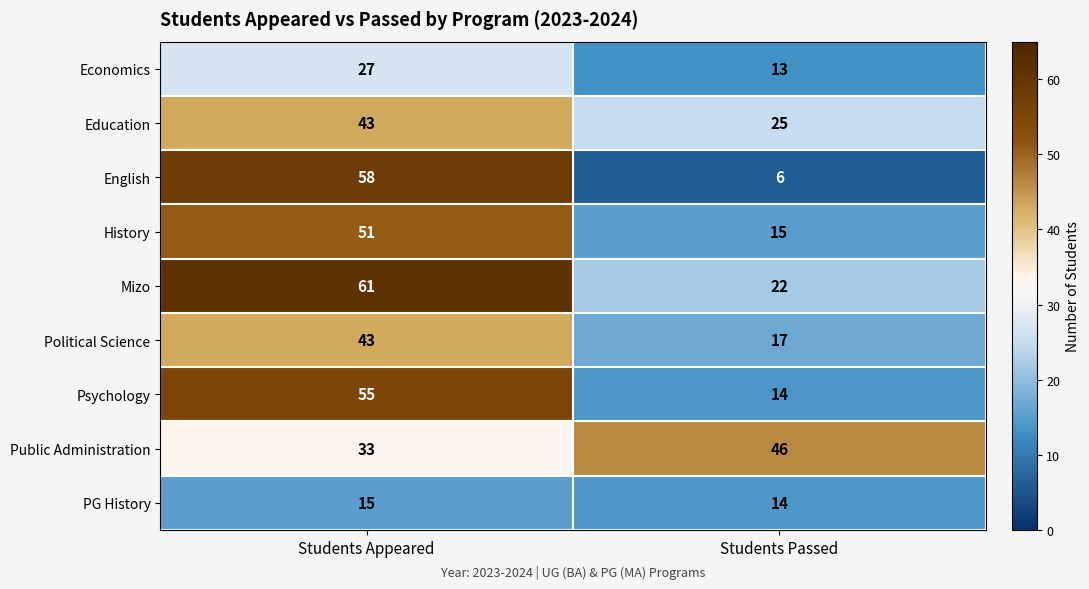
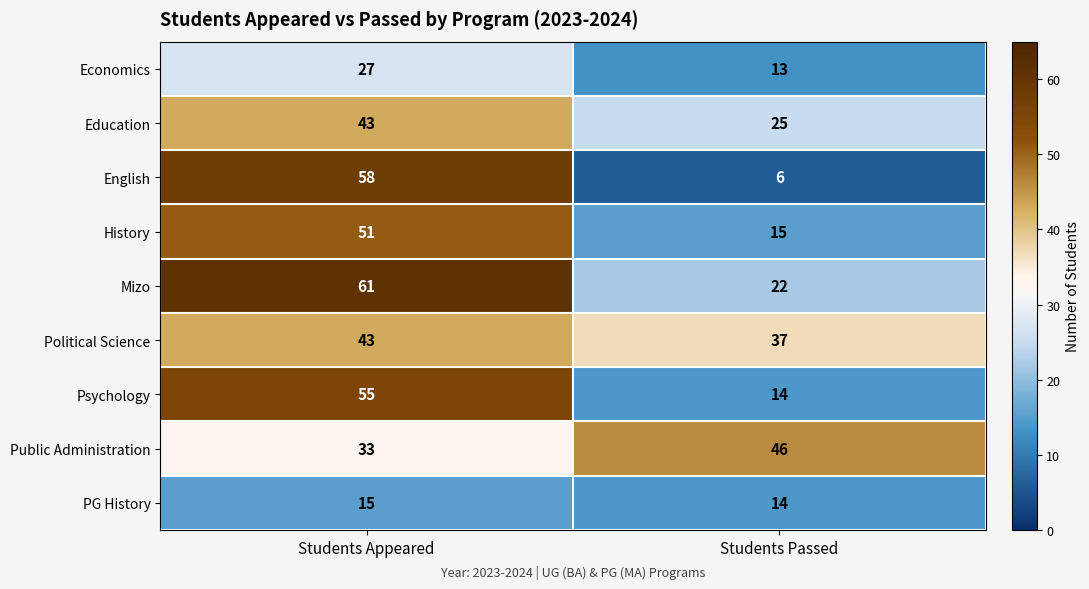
Political Science, Students Passed: 17 -> 37
